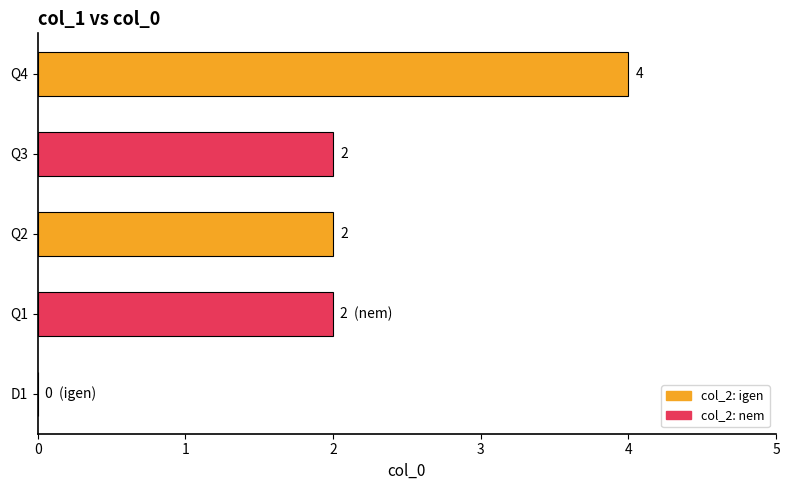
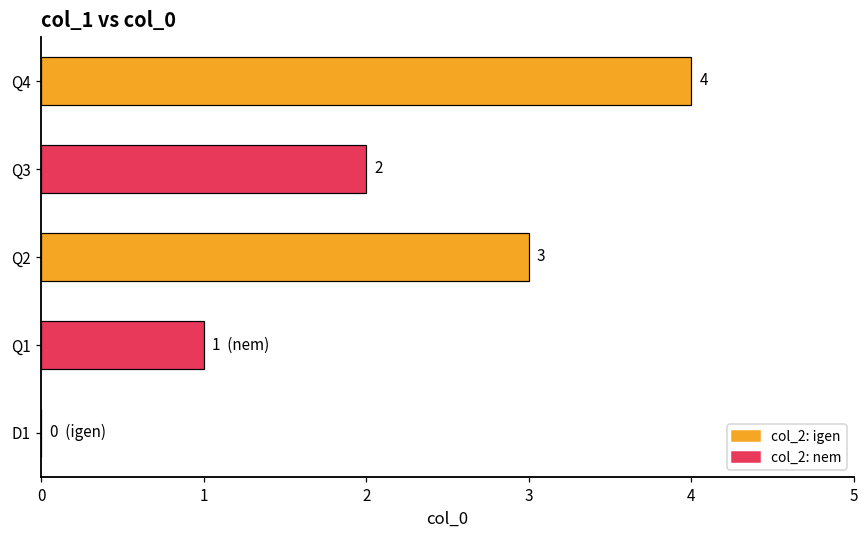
Q2: 2 -> 3
Q1: 2 -> 1
